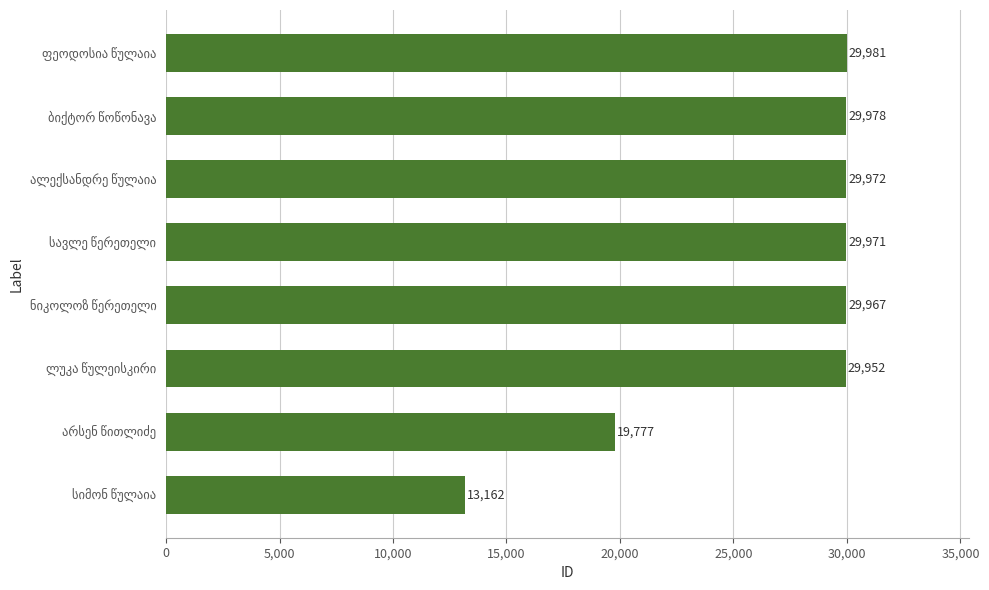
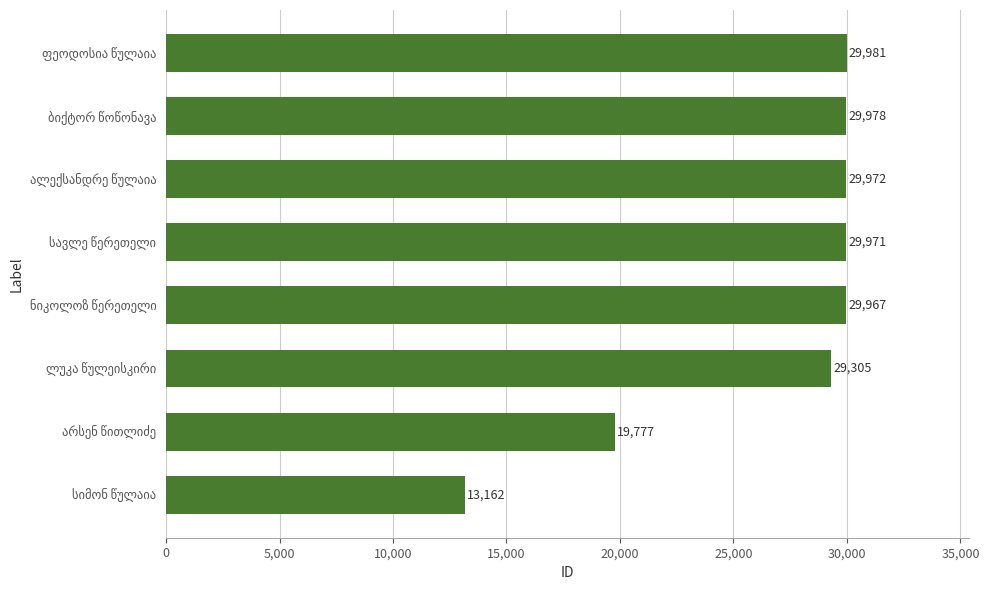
ლუკა წულეისკირი: 29,952 -> 29,305
